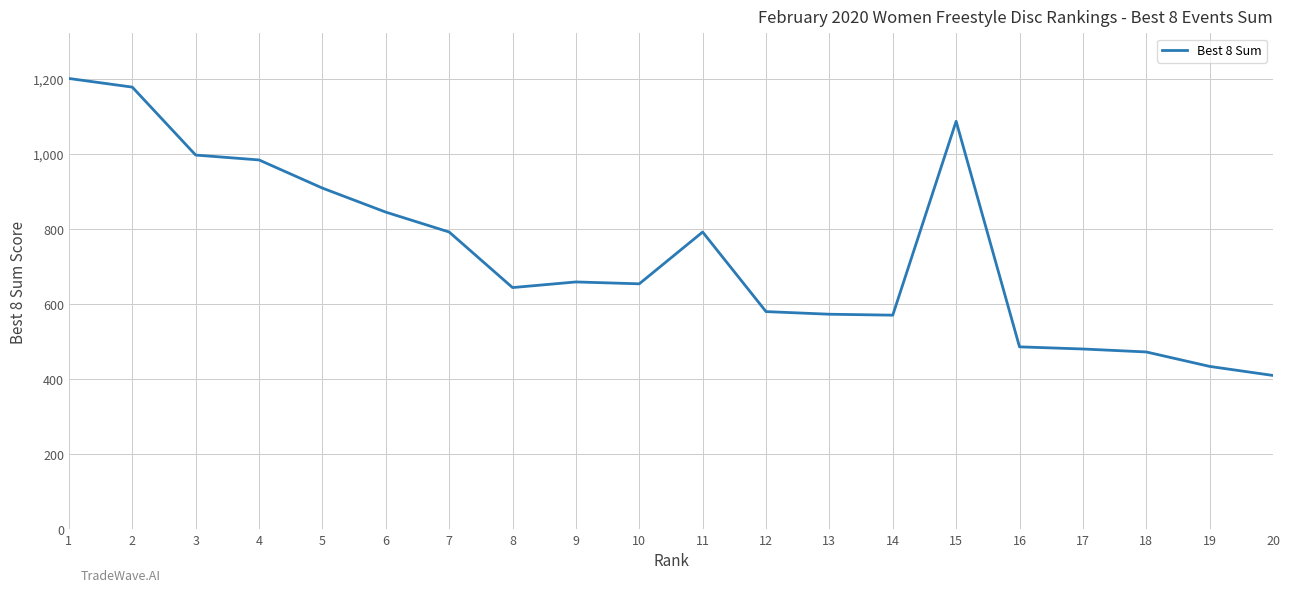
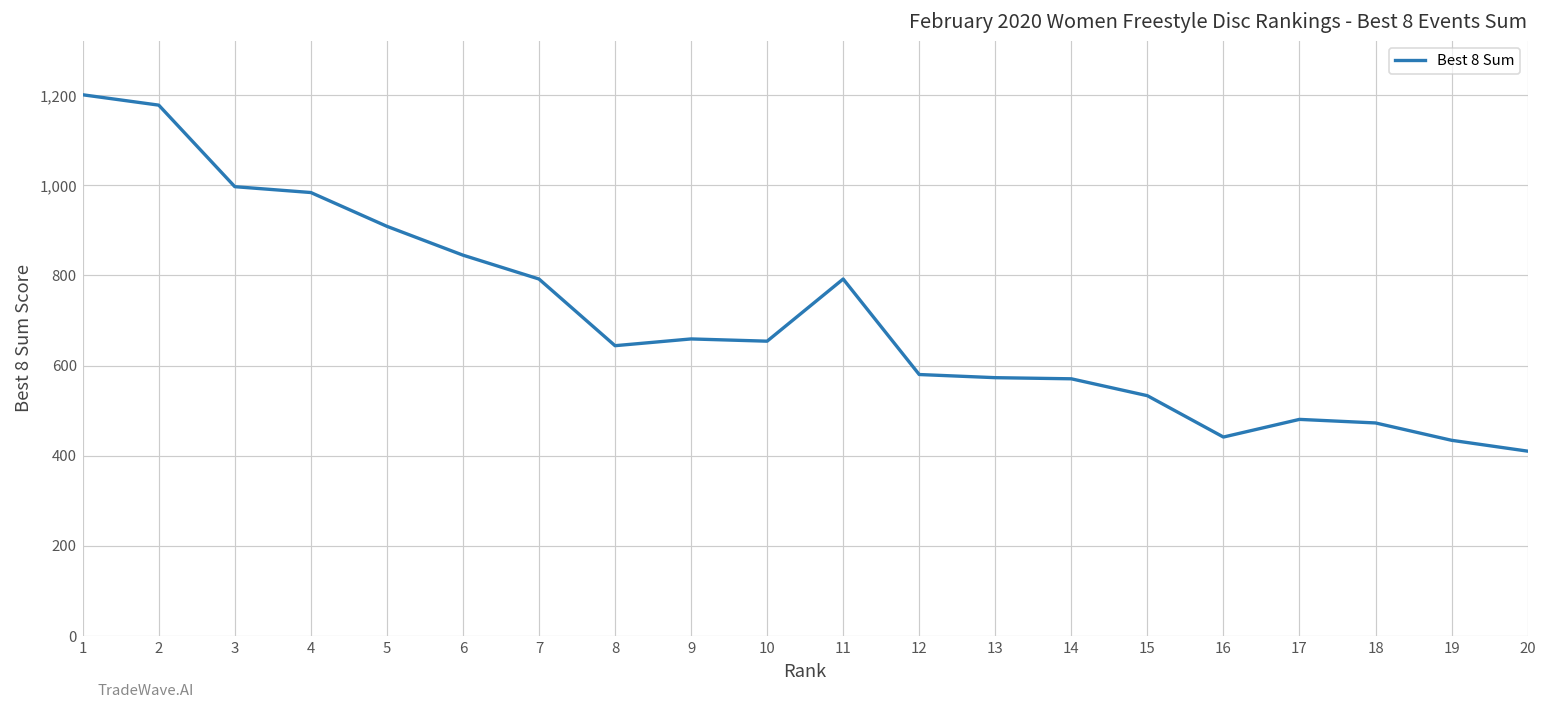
15: 1,090 -> 530
16: 490 -> 440
